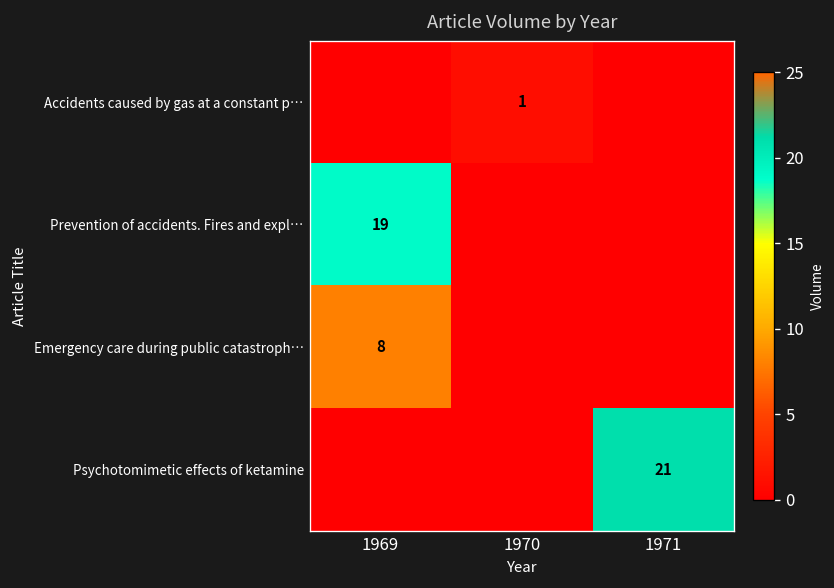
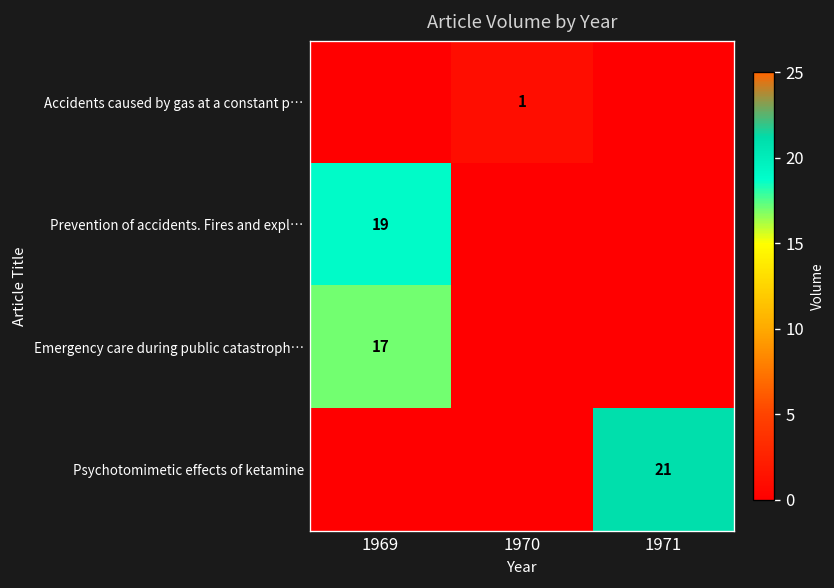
Emergency care during public catastroph…, 1969: 8 -> 17
